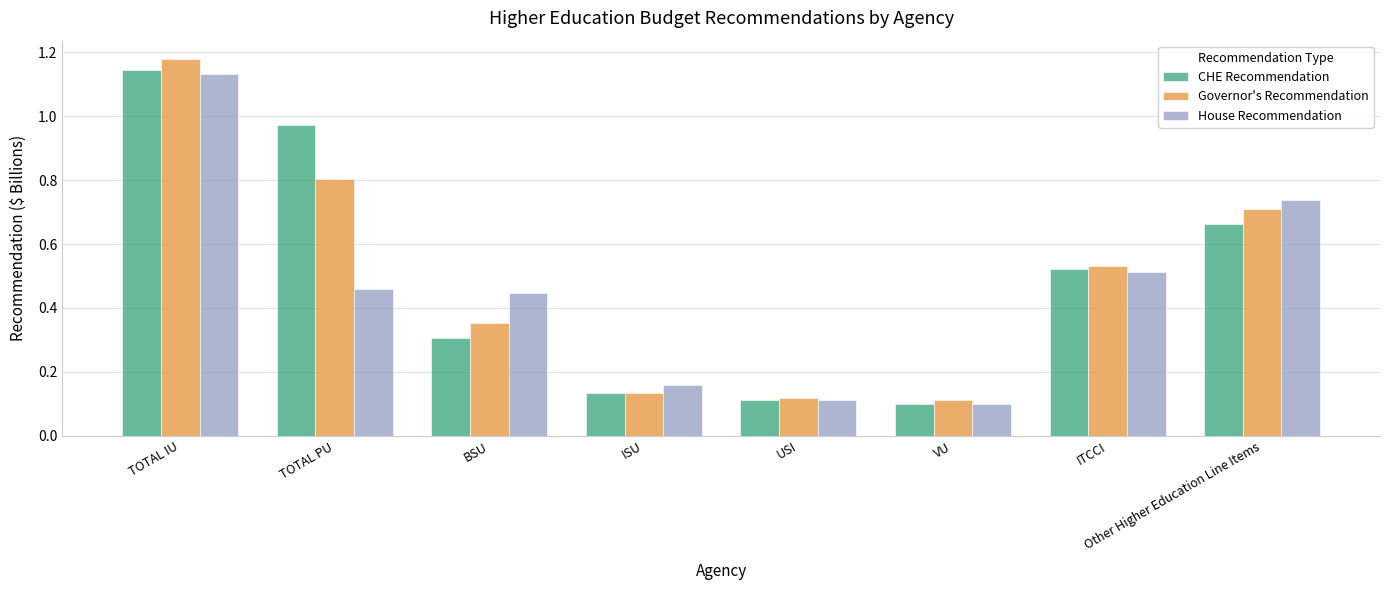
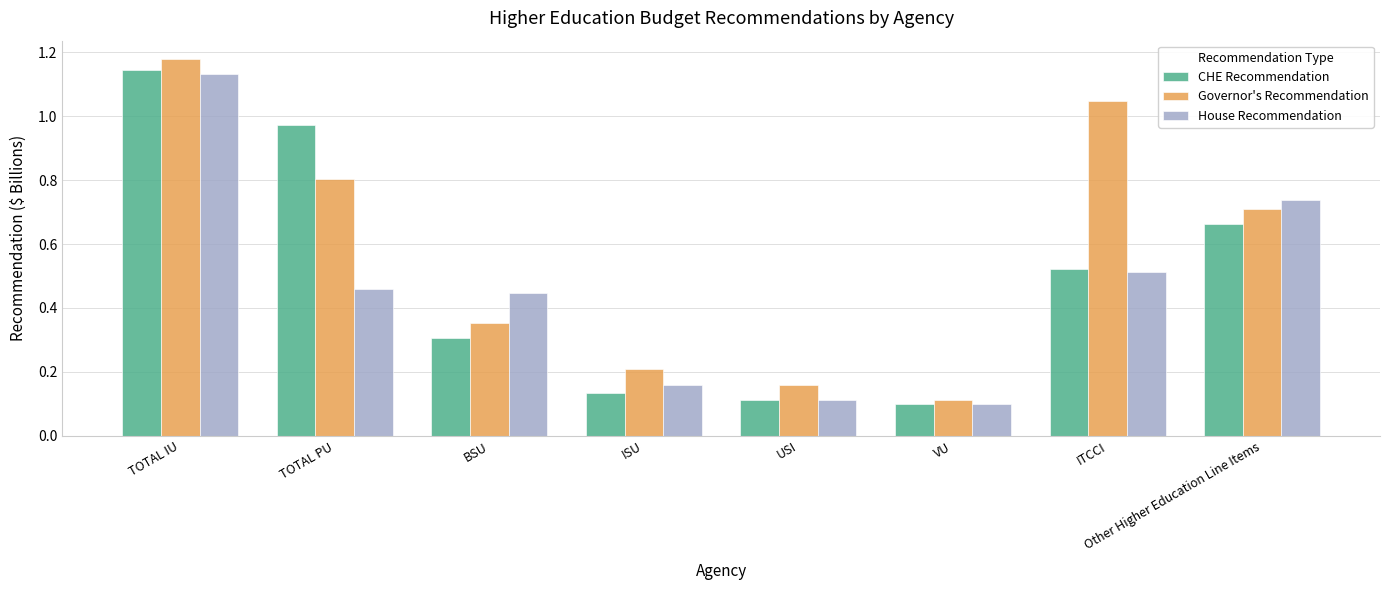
Governor's Recommendation, ISU: 0.13 -> 0.21
Governor's Recommendation, USI: 0.12 -> 0.16
Governor's Recommendation, ITCCI: 0.53 -> 1.05
